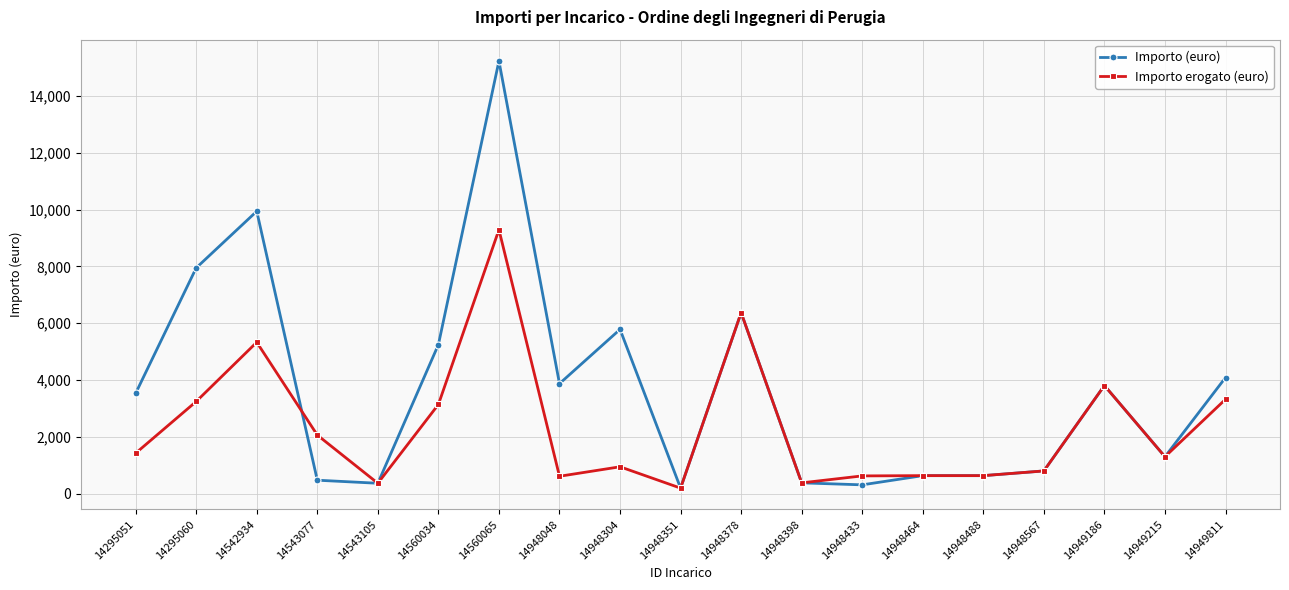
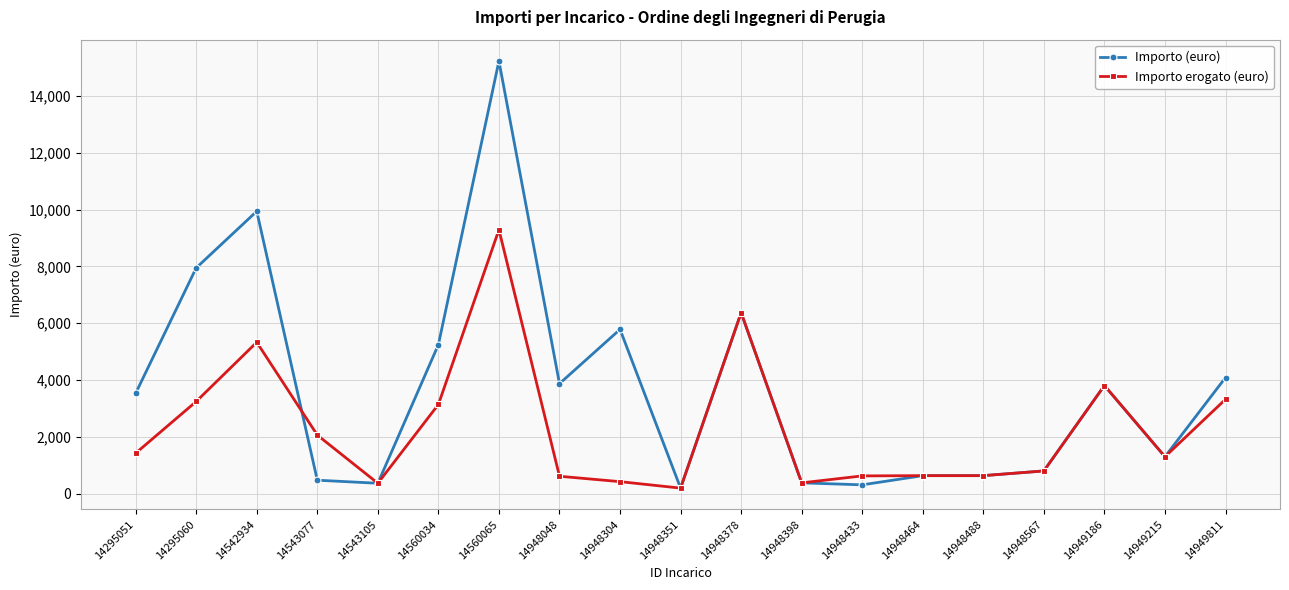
Importo erogato (euro), 14948304: 900 -> 400
